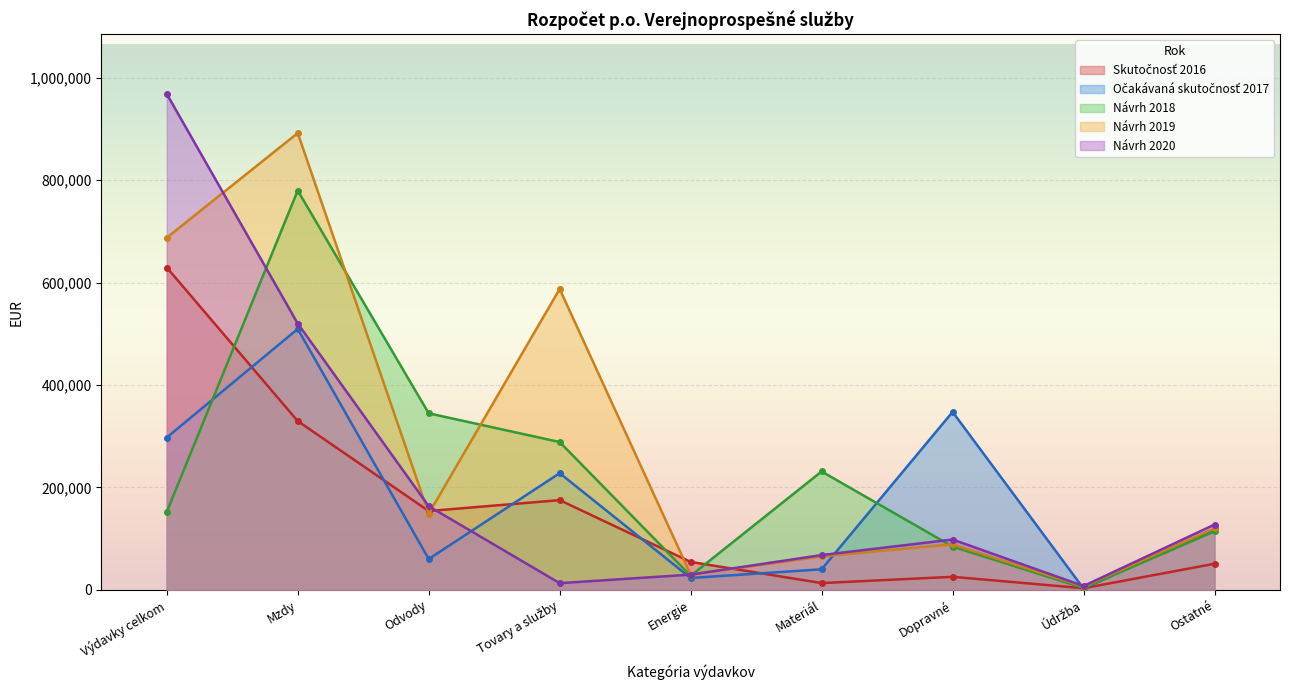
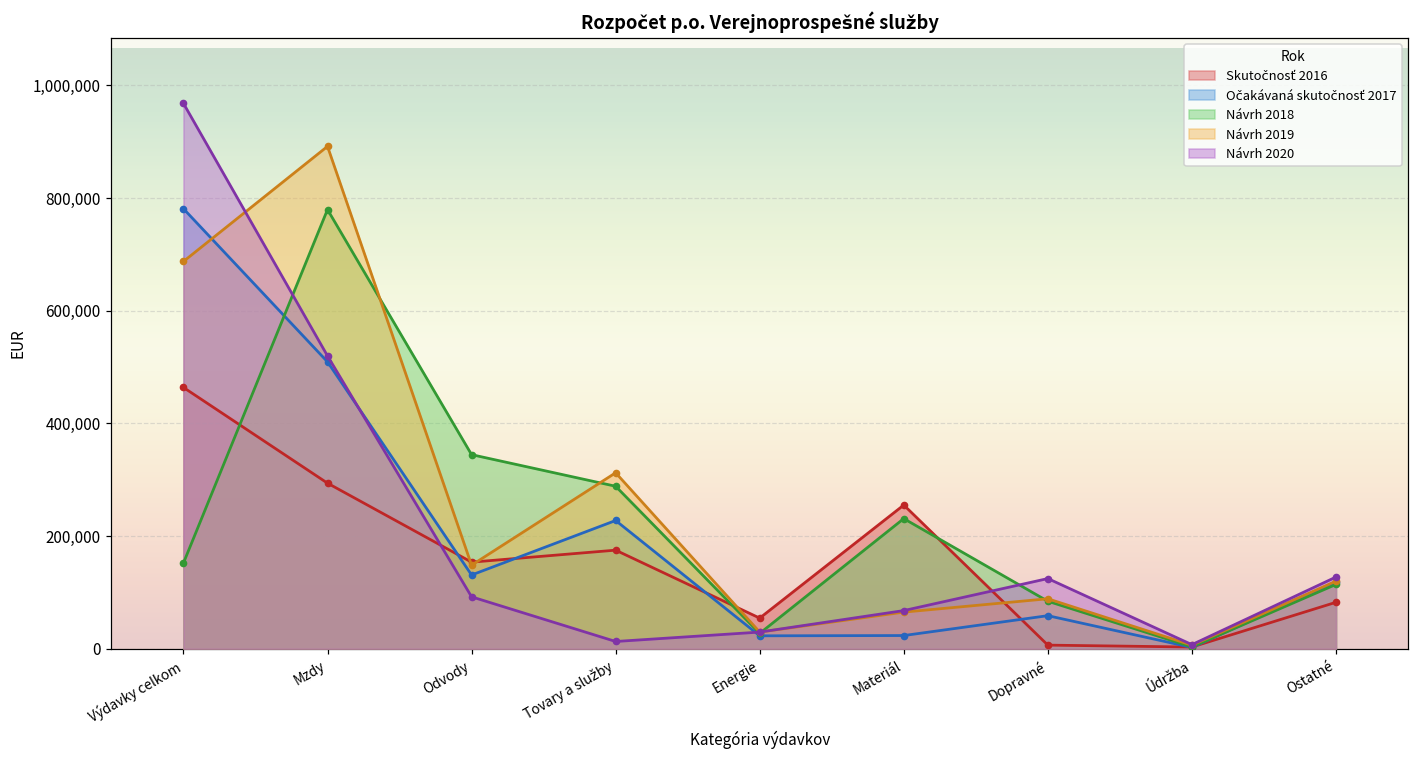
Skutočnosť 2016, Výdavky celkom: 630,000 -> 460,000
Očakávaná skutočnosť 2017, Výdavky celkom: 300,000 -> 780,000
Skutočnosť 2016, Mzdy: 330,000 -> 290,000
Očakávaná skutočnosť 2017, Odvody: 60,000 -> 130,000
Návrh 2020, Odvody: 160,000 -> 90,000
Návrh 2019, Tovary a služby: 590,000 -> 310,000
Skutočnosť 2016, Materiál: 10,000 -> 260,000
Očakávaná skutočnosť 2017, Materiál: 40,000 -> 20,000
Skutočnosť 2016, Dopravné: 30,000 -> 10,000
Očakávaná skutočnosť 2017, Dopravné: 350,000 -> 60,000
Návrh 2020, Dopravné: 100,000 -> 120,000
Skutočnosť 2016, Ostatné: 50,000 -> 80,000
